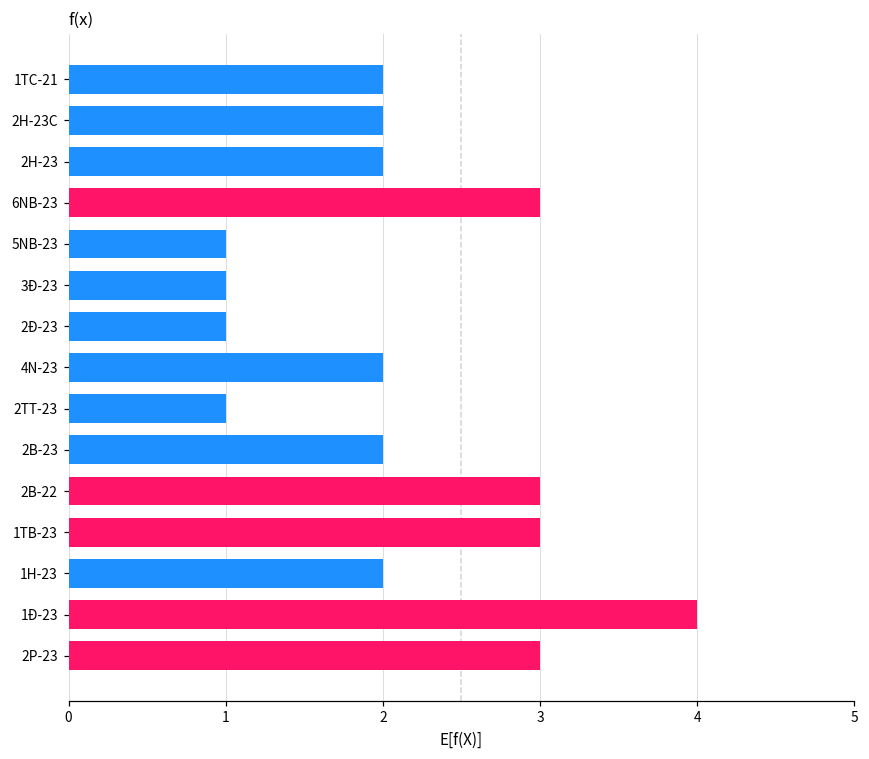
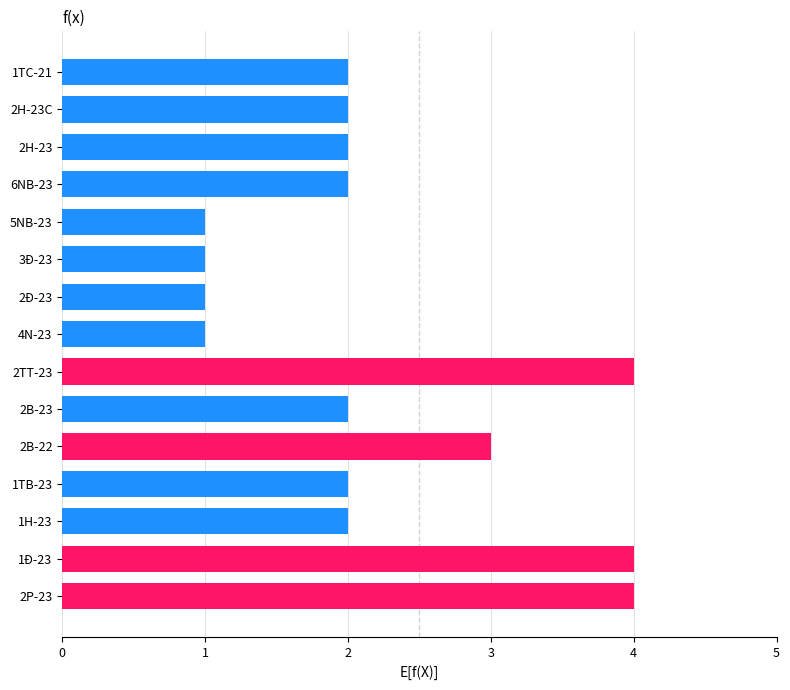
6NB-23: 3 -> 2
4N-23: 2 -> 1
2TT-23: 1 -> 4
1TB-23: 3 -> 2
2P-23: 3 -> 4
